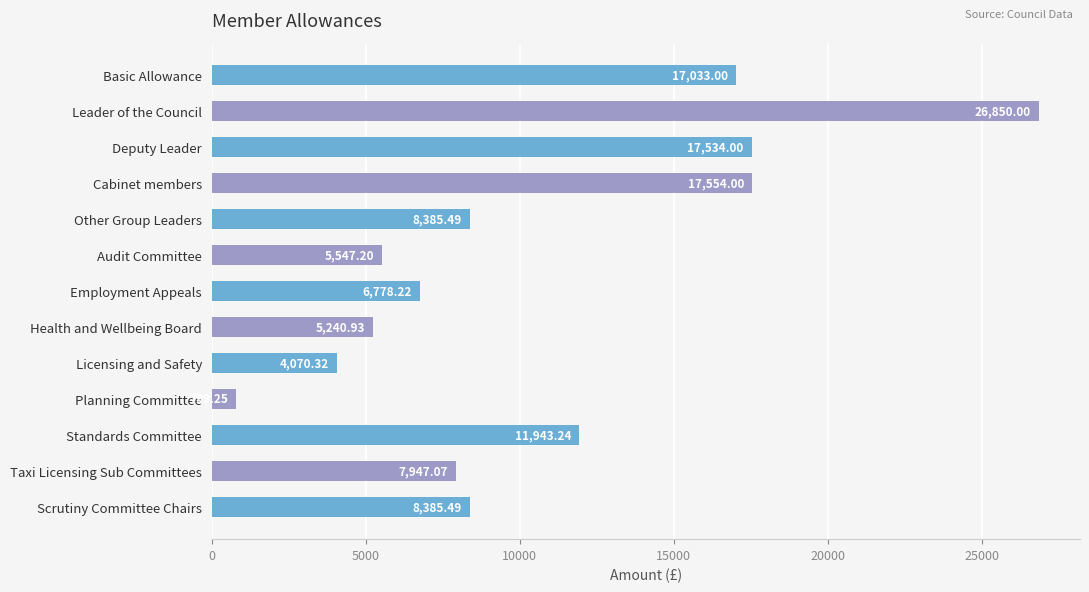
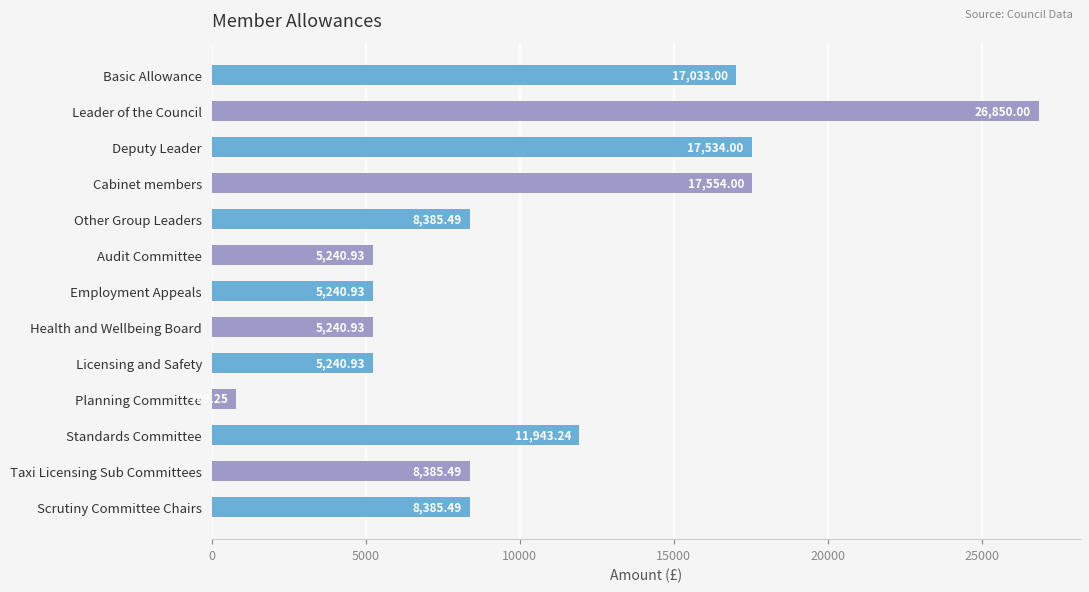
Audit Committee: 5,547.20 -> 5,240.93
Employment Appeals: 6,778.22 -> 5,240.93
Licensing and Safety: 4,070.32 -> 5,240.93
Taxi Licensing Sub Committees: 7,947.07 -> 8,385.49
